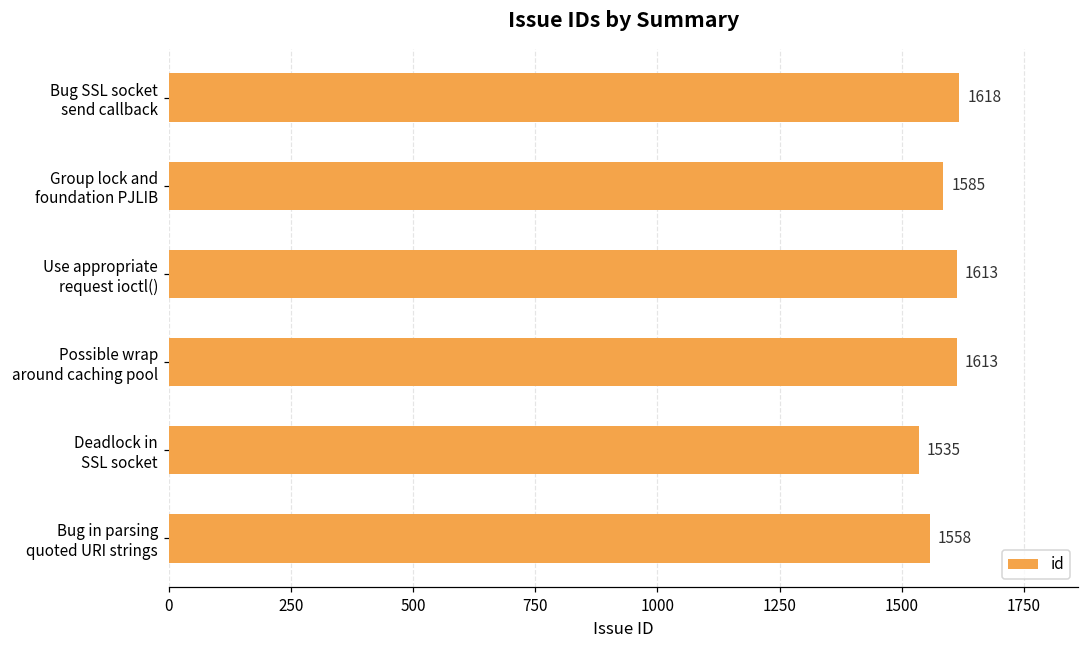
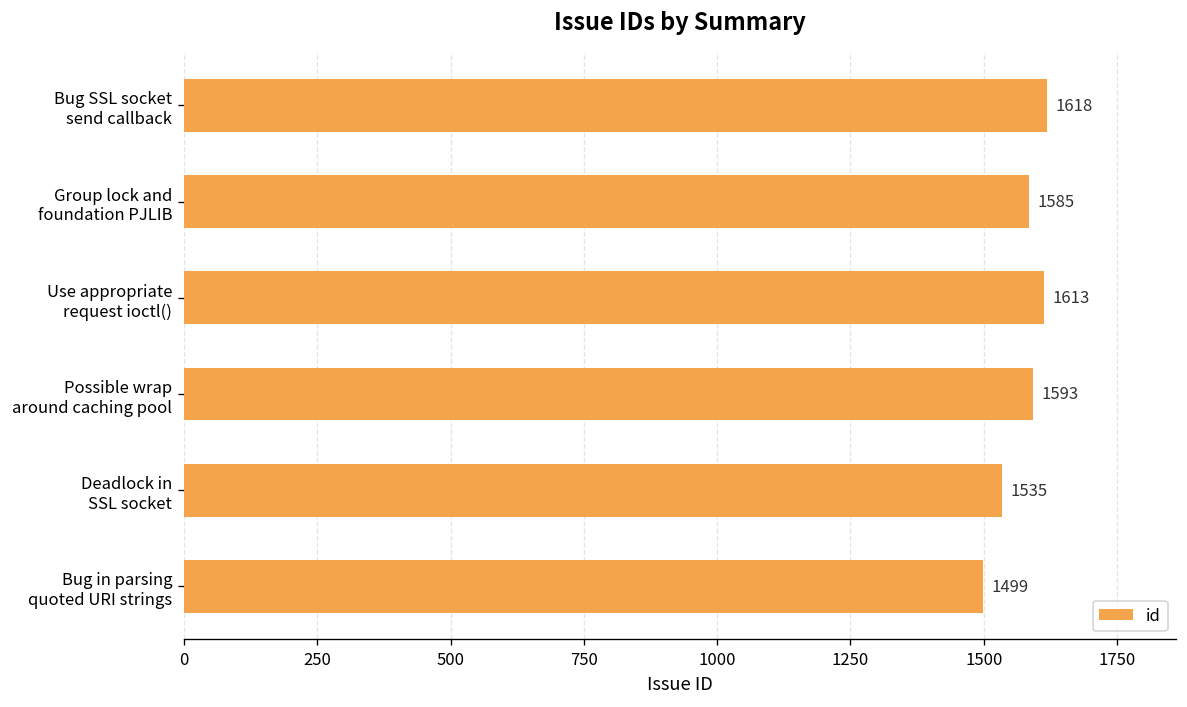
Possible wrap around caching pool: 1613 -> 1593
Bug in parsing quoted URI strings: 1558 -> 1499
